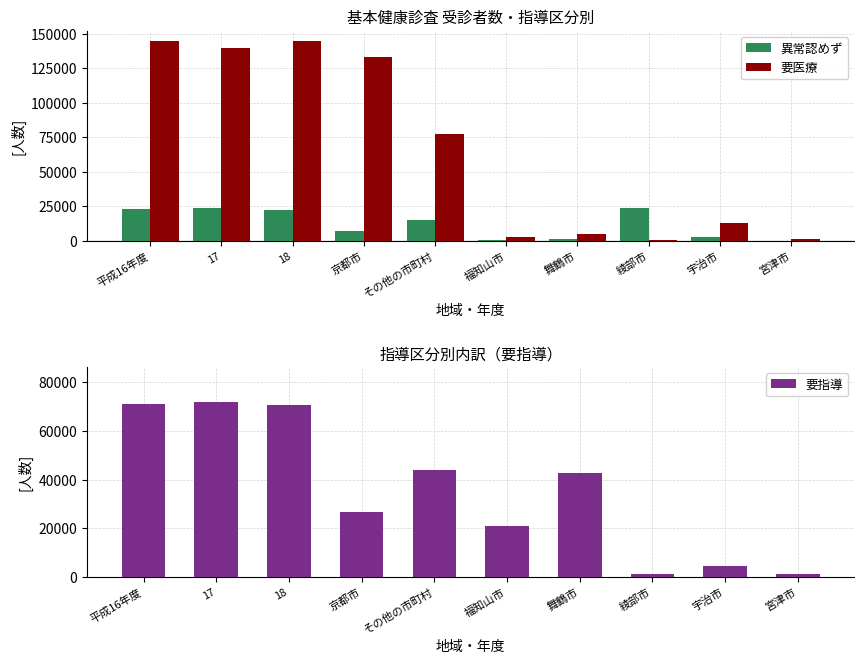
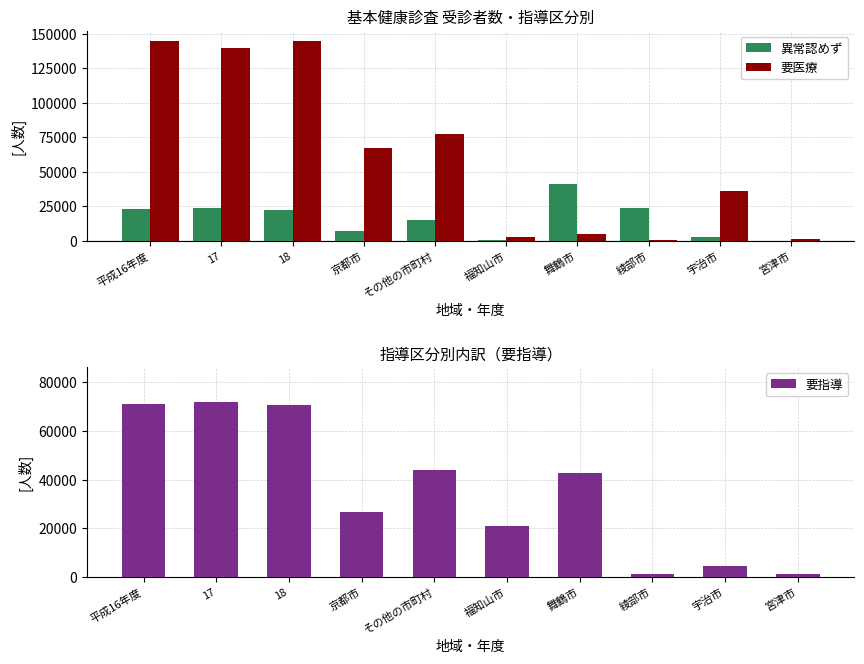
基本健康診査 受診者数・指導区分別, 要医療, 京都市: 133000 -> 67000
基本健康診査 受診者数・指導区分別, 異常認めず, 舞鶴市: 1000 -> 42000
基本健康診査 受診者数・指導区分別, 要医療, 宇治市: 13000 -> 36000
